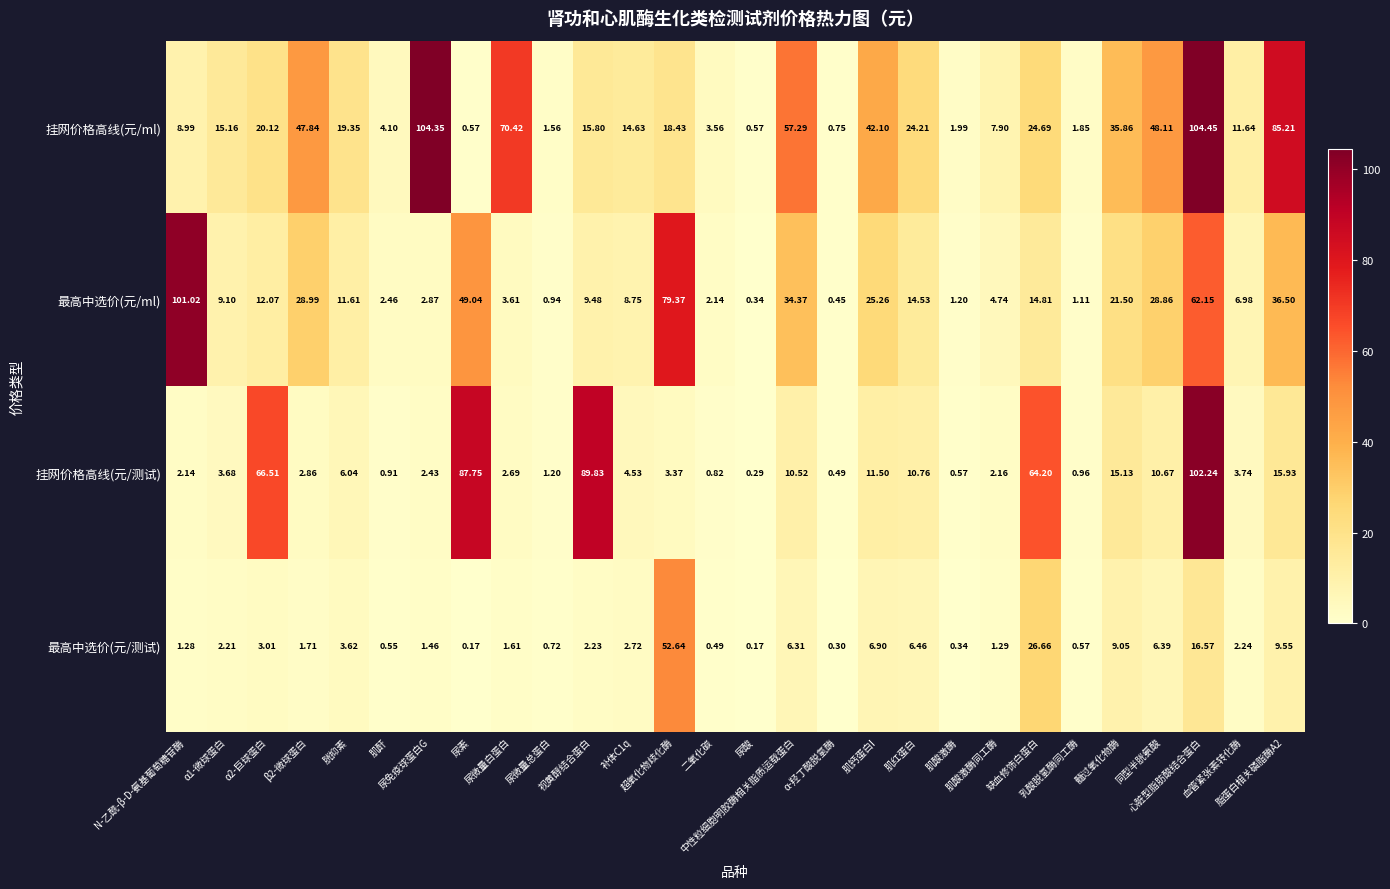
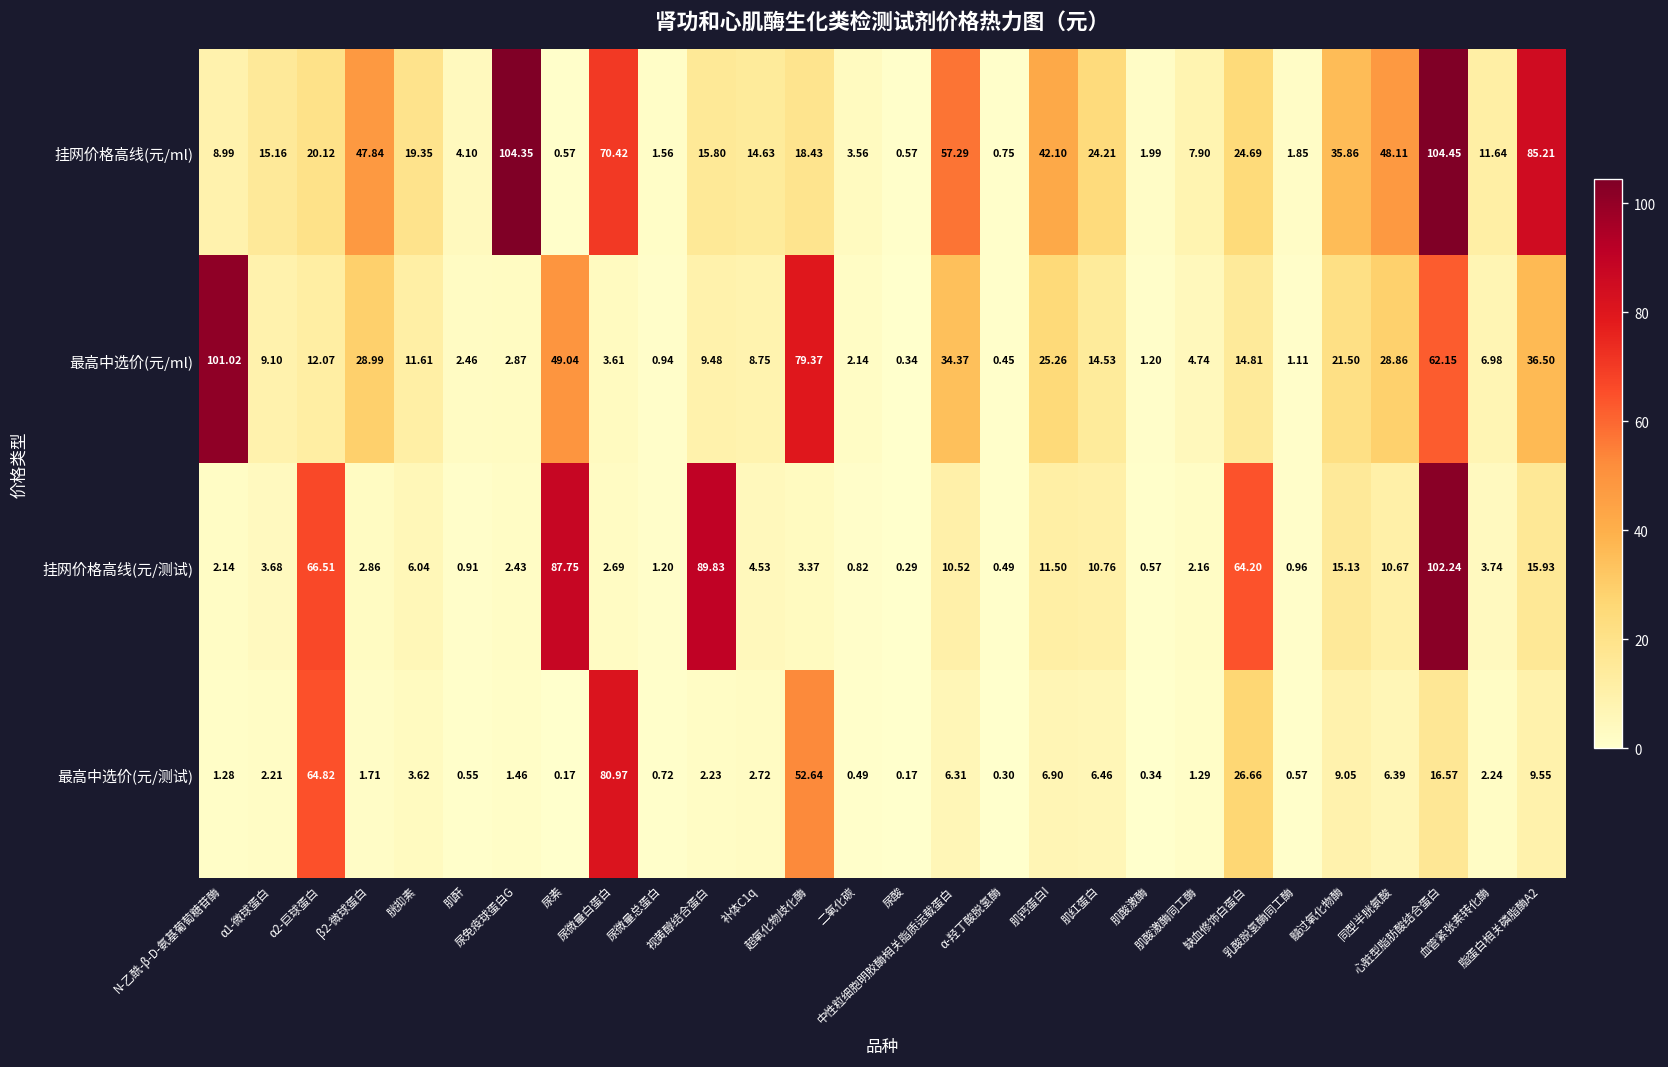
最高中选价(元/测试), α2-巨球蛋白: 3.01 -> 64.82
最高中选价(元/测试), 尿微量白蛋白: 1.61 -> 80.97
